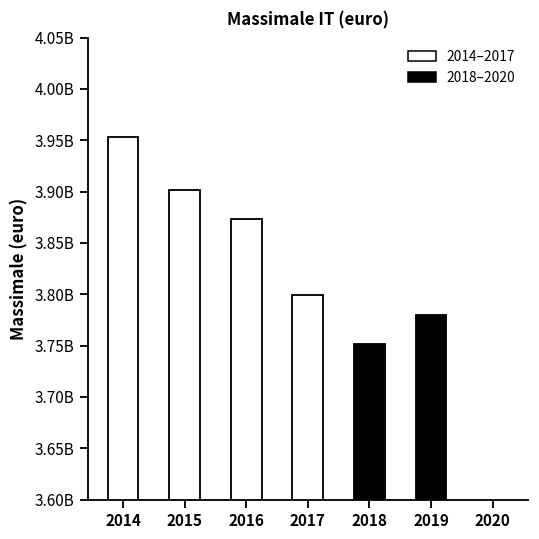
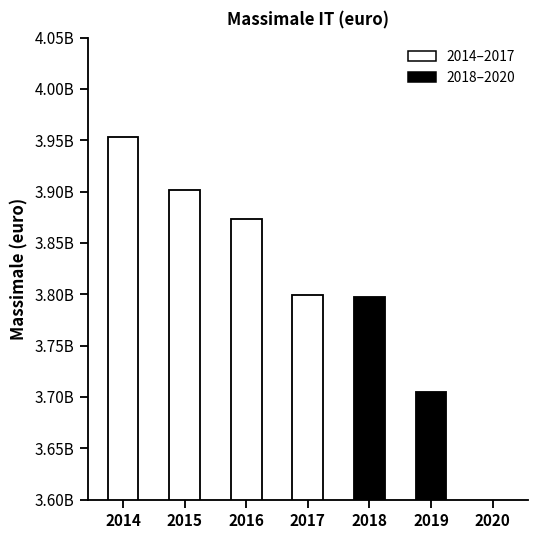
2018: 3750000000 -> 3800000000
2019: 3780000000 -> 3700000000
